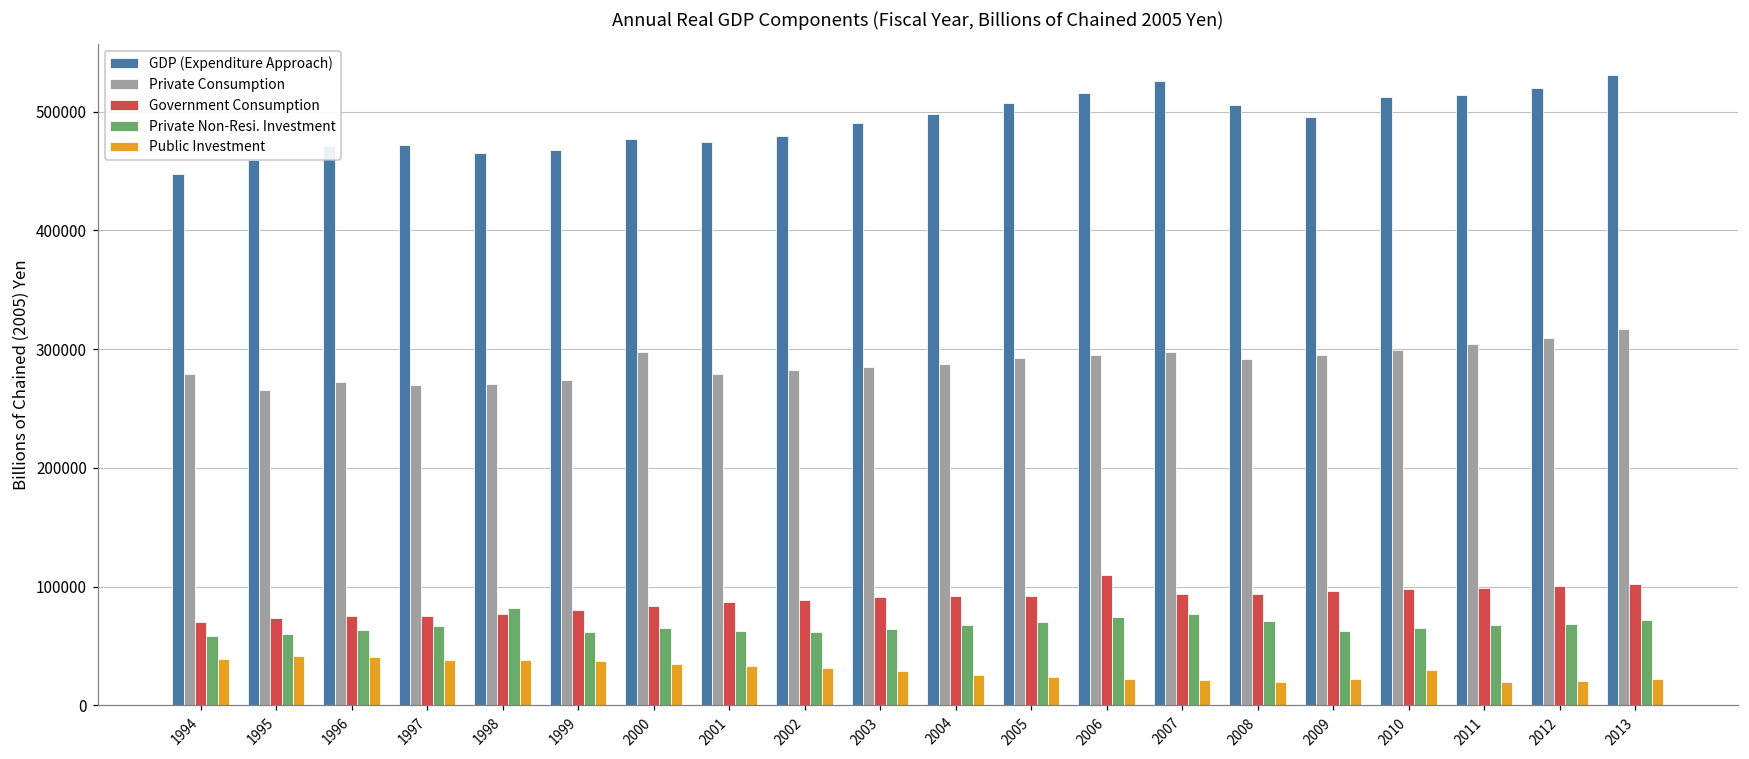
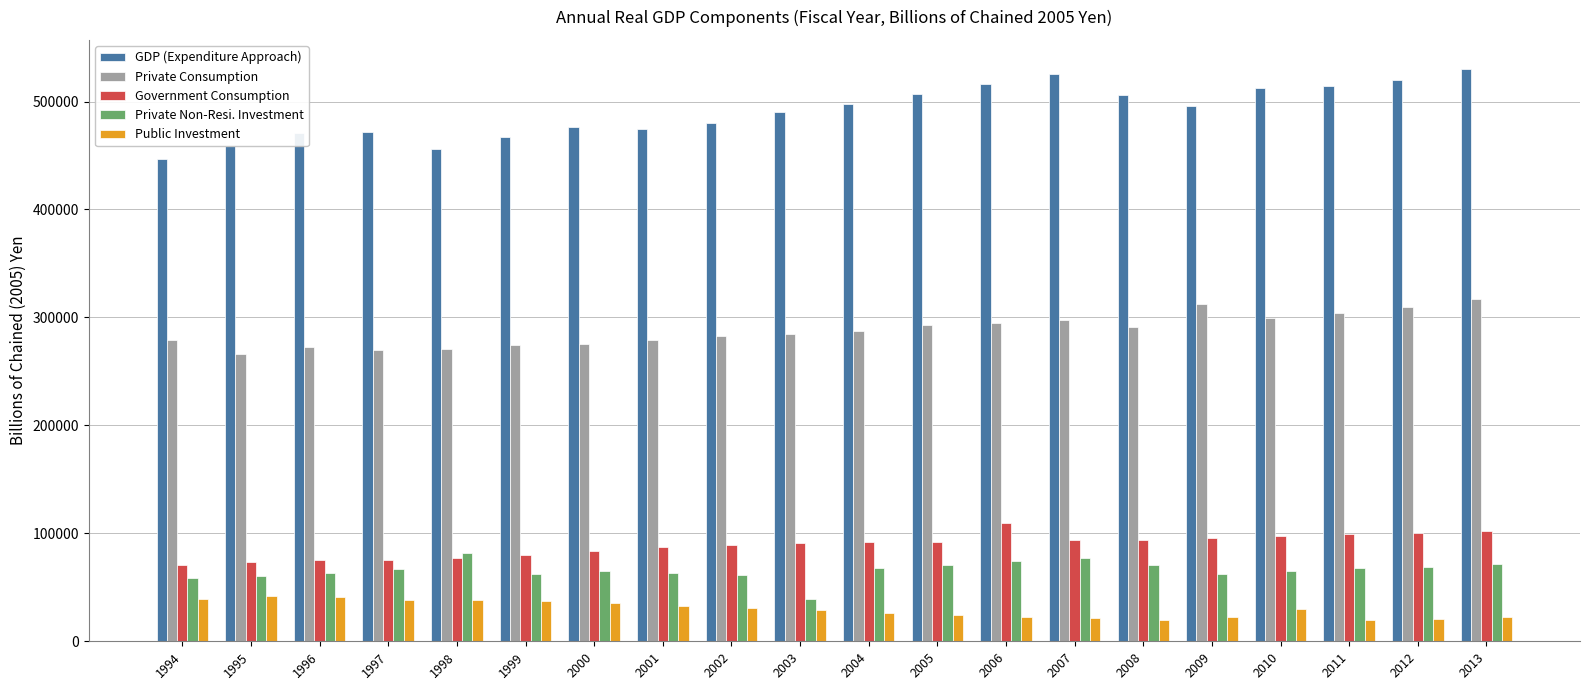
GDP (Expenditure Approach), 1998: 465000 -> 456000
Private Consumption, 2000: 298000 -> 275000
Private Non-Resi. Investment, 2003: 65000 -> 39000
Private Consumption, 2009: 295000 -> 312000
